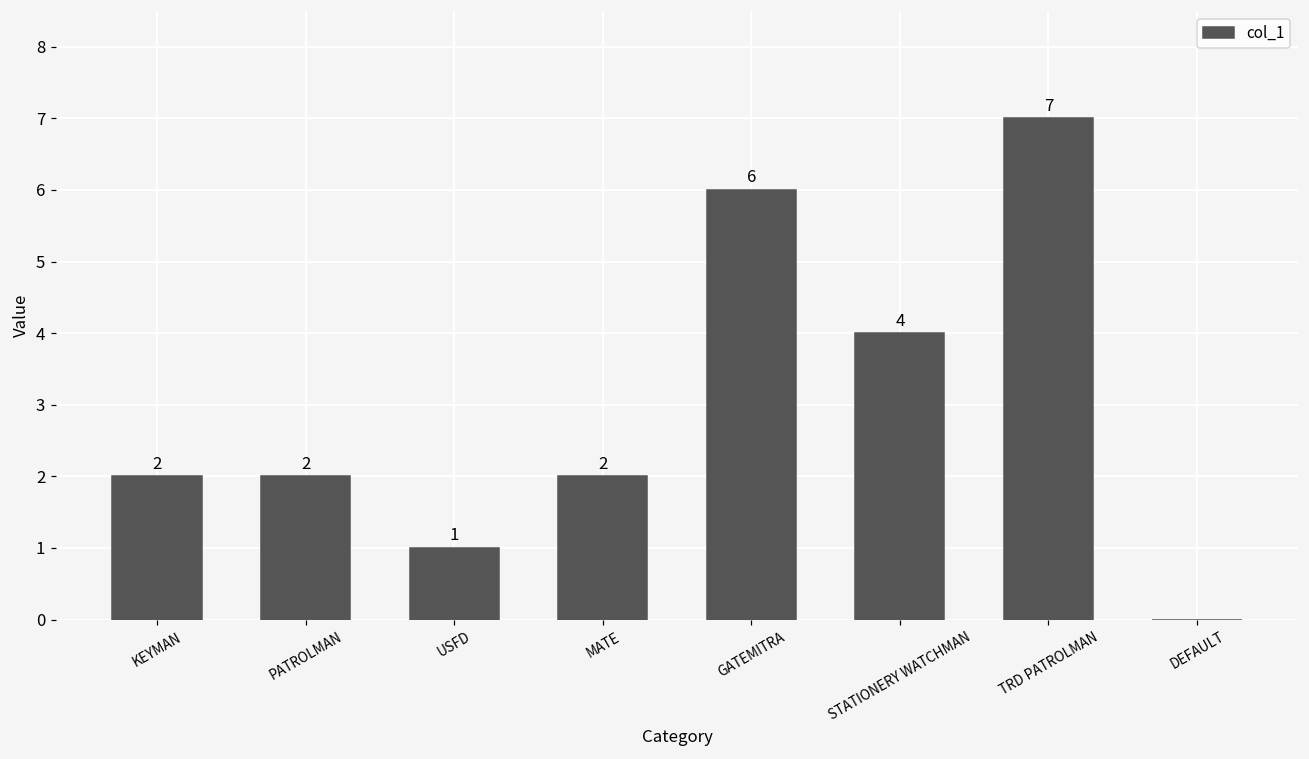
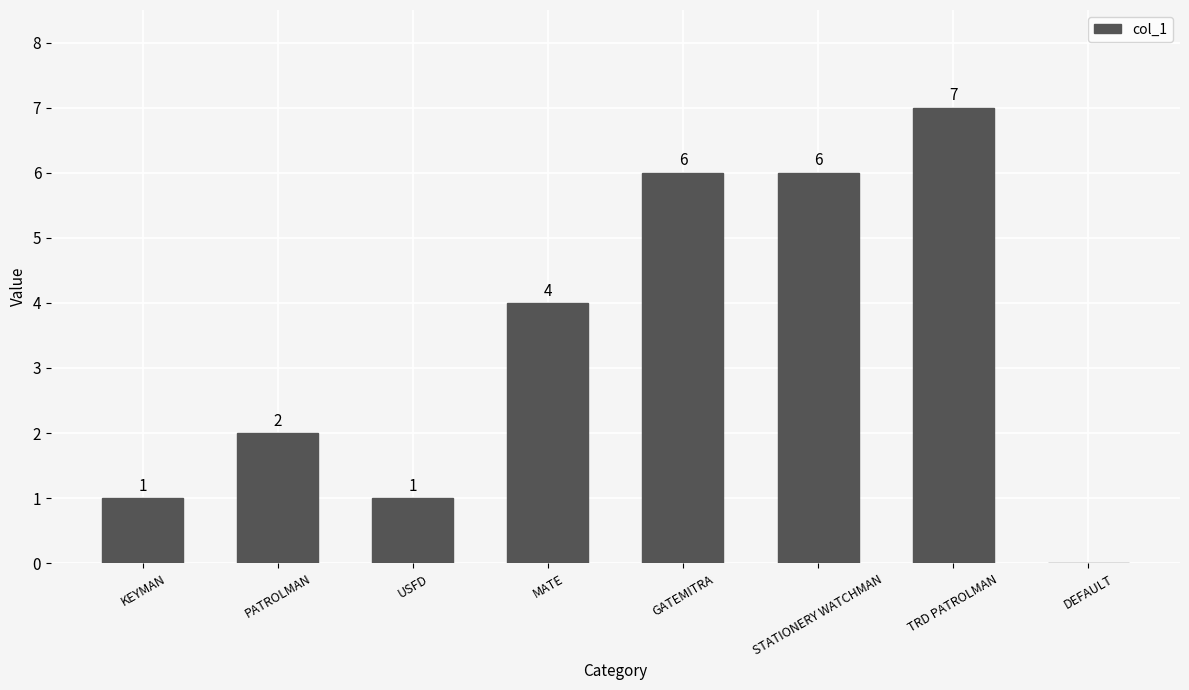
KEYMAN: 2 -> 1
MATE: 2 -> 4
STATIONERY WATCHMAN: 4 -> 6
